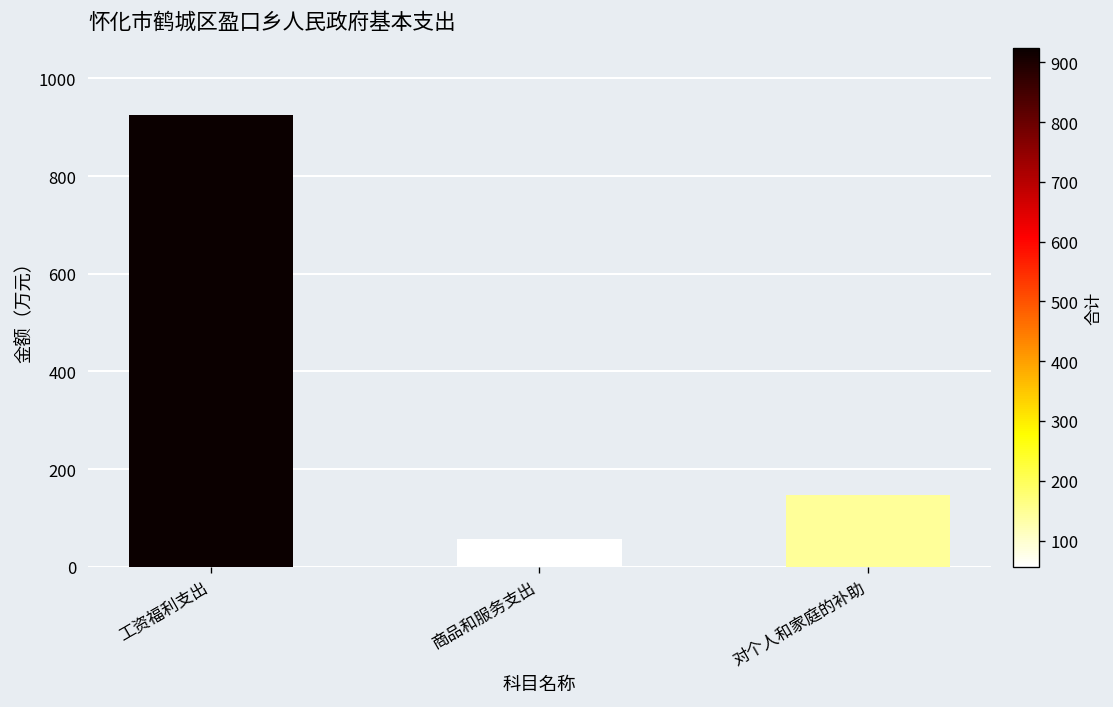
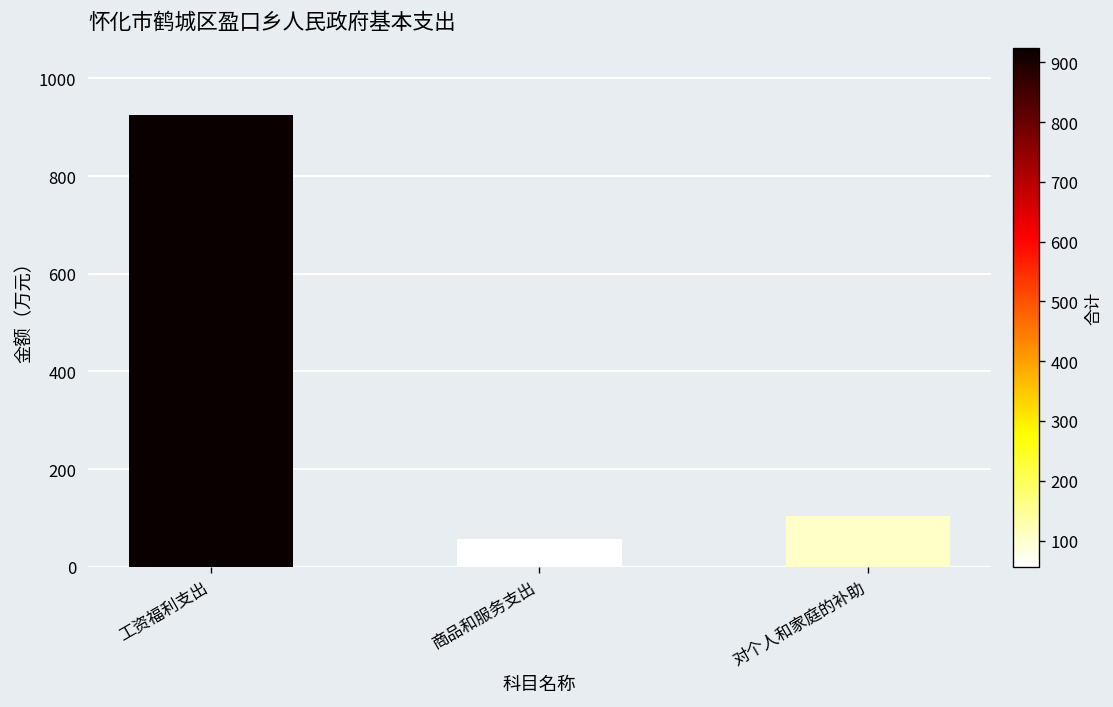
对个人和家庭的补助: 150 -> 100
